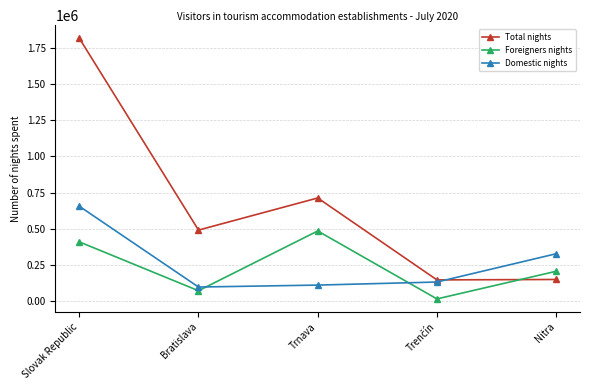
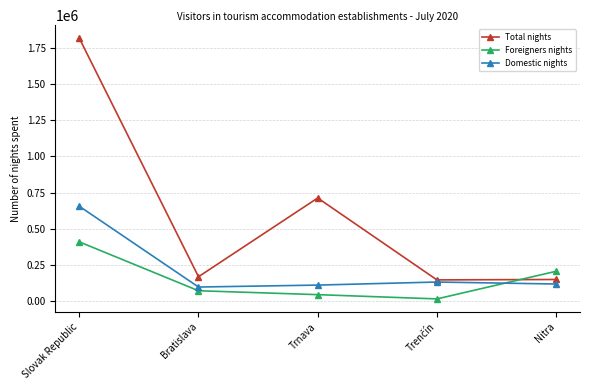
Total nights, Bratislava: 490000 -> 170000
Foreigners nights, Trnava: 480000 -> 40000
Domestic nights, Nitra: 330000 -> 120000
